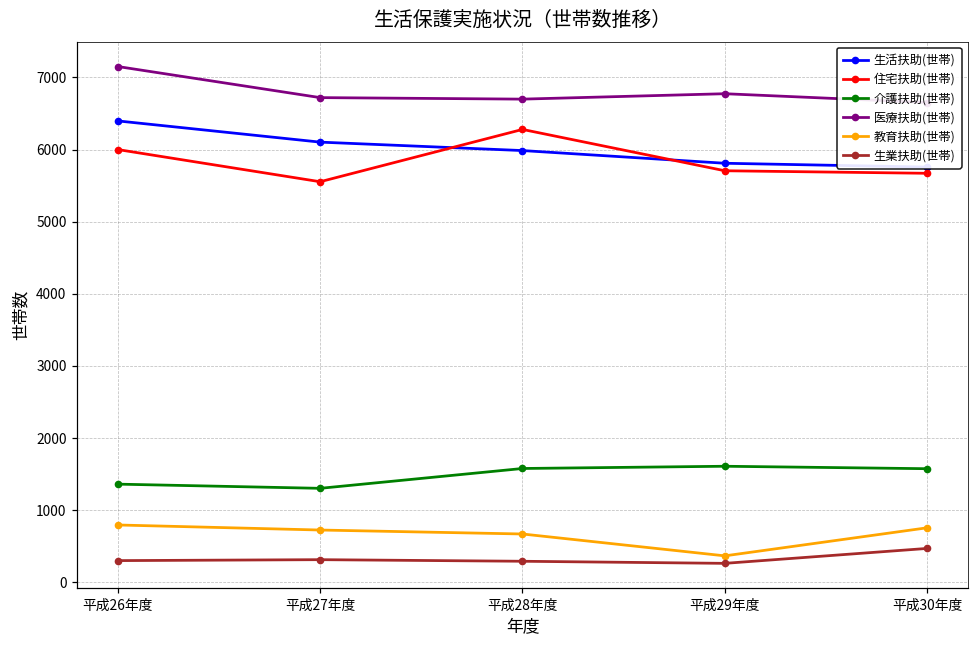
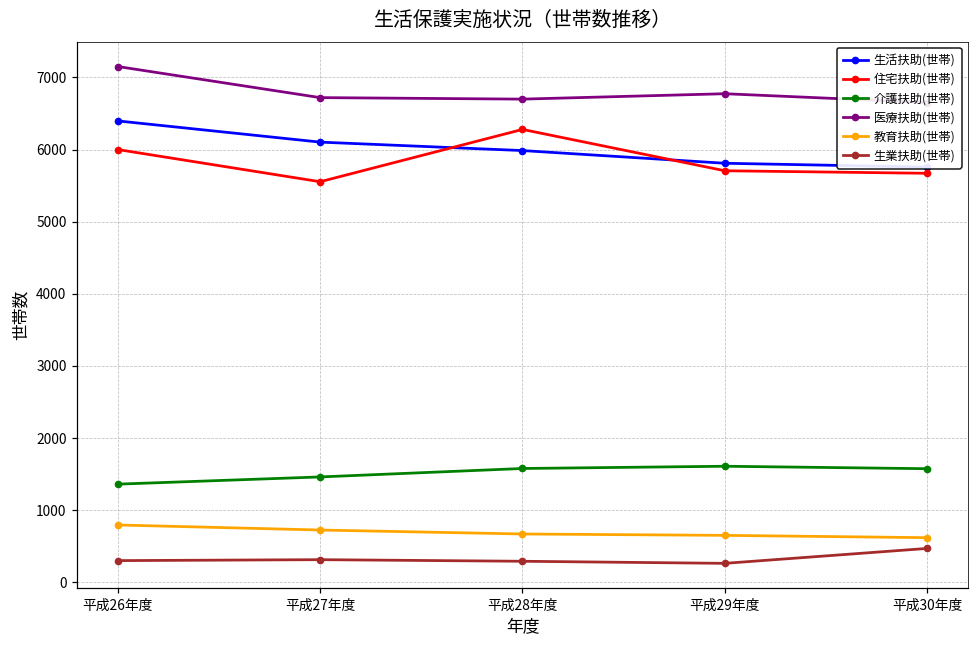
介護扶助(世帯), 平成27年度: 1300 -> 1500
教育扶助(世帯), 平成29年度: 400 -> 700
教育扶助(世帯), 平成30年度: 800 -> 600
